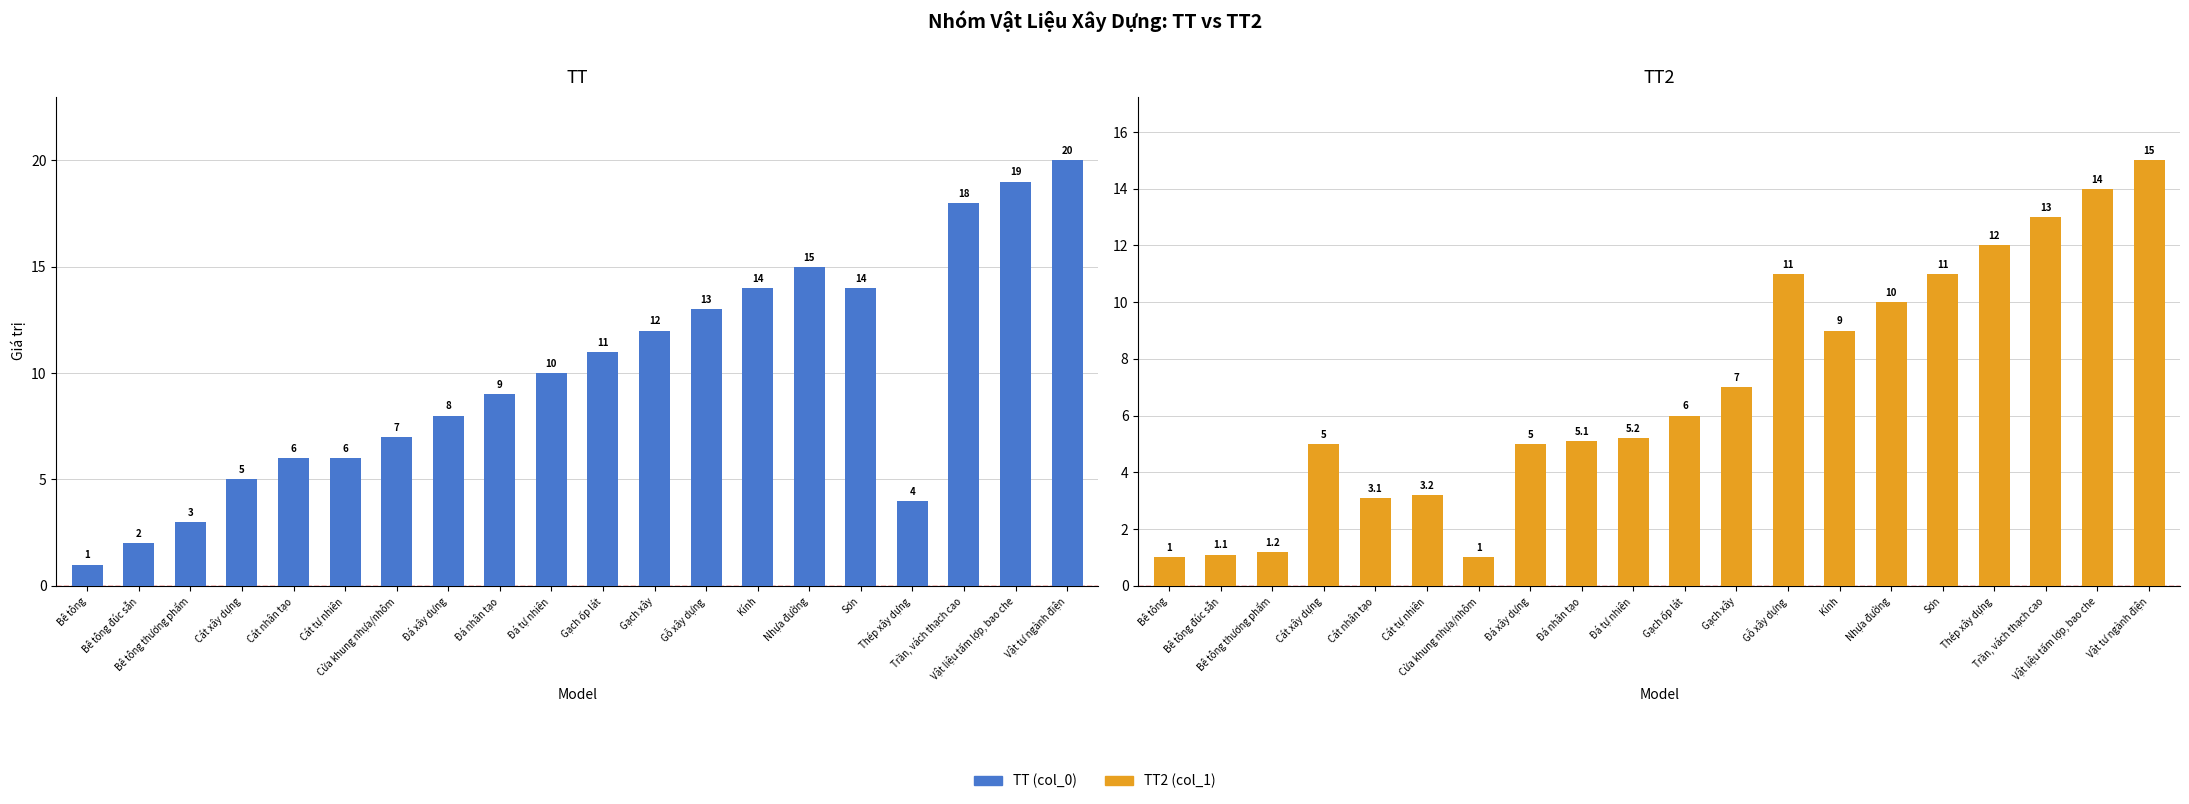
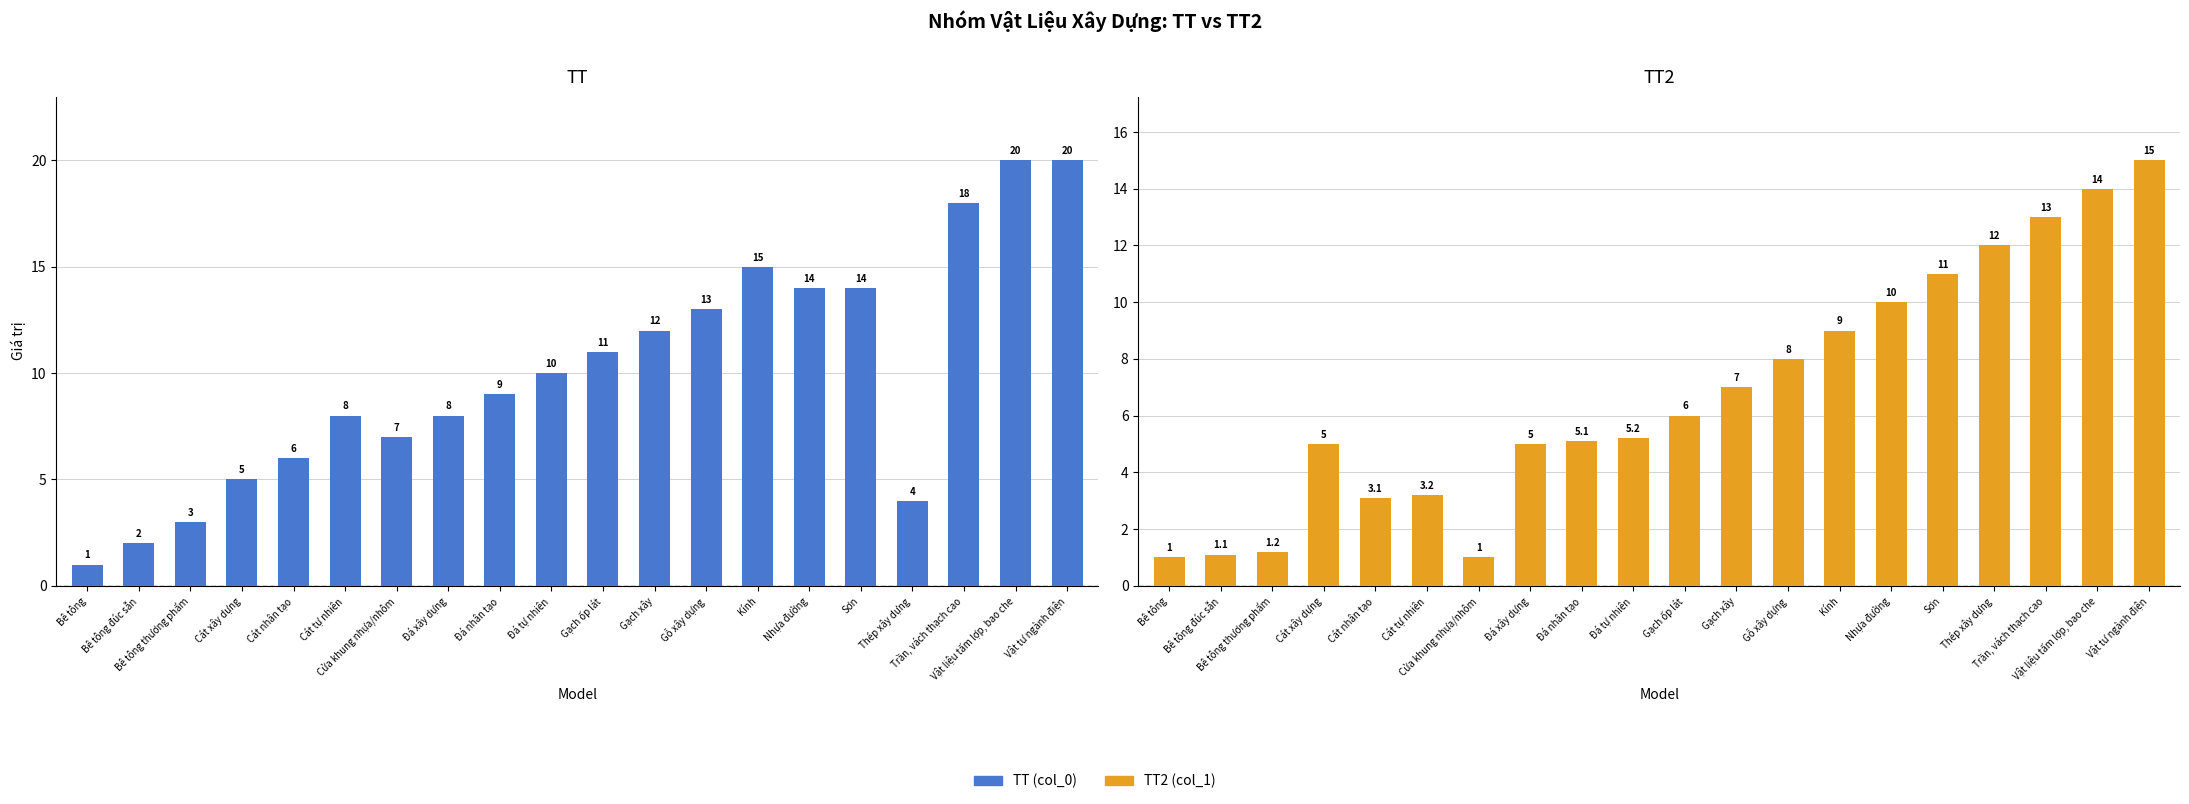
TT, Cát tự nhiên: 6 -> 8
TT, Kính: 14 -> 15
TT, Nhựa đường: 15 -> 14
TT, Vật liệu tấm lợp, bao che: 19 -> 20
TT2, Gỗ xây dựng: 11 -> 8
